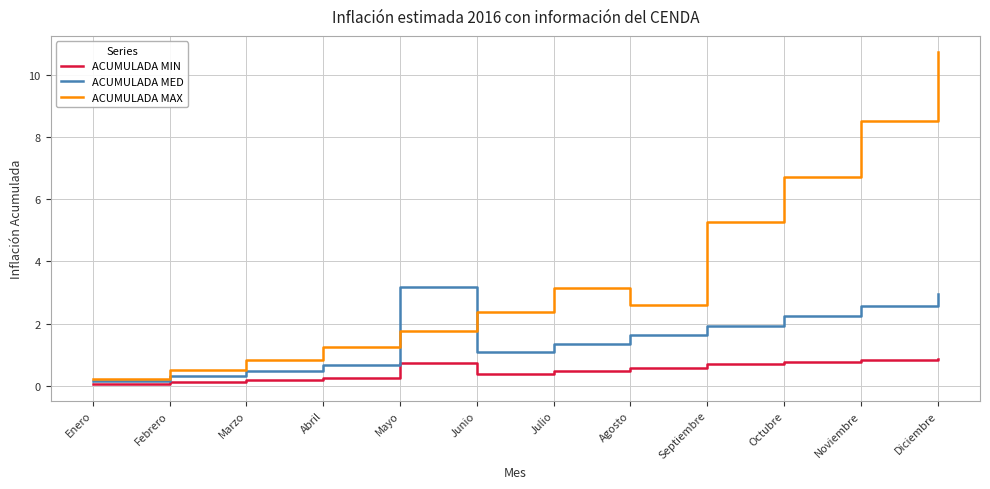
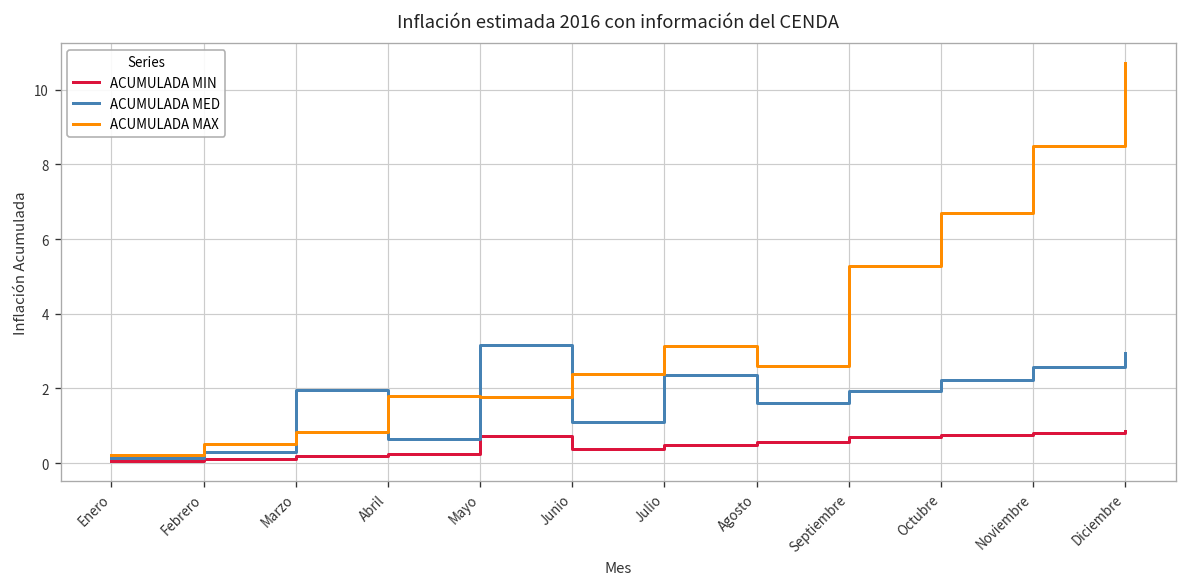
ACUMULADA MED, Marzo: 0.5 -> 2.0
ACUMULADA MAX, Abril: 1.3 -> 1.8
ACUMULADA MED, Julio: 1.4 -> 2.4
